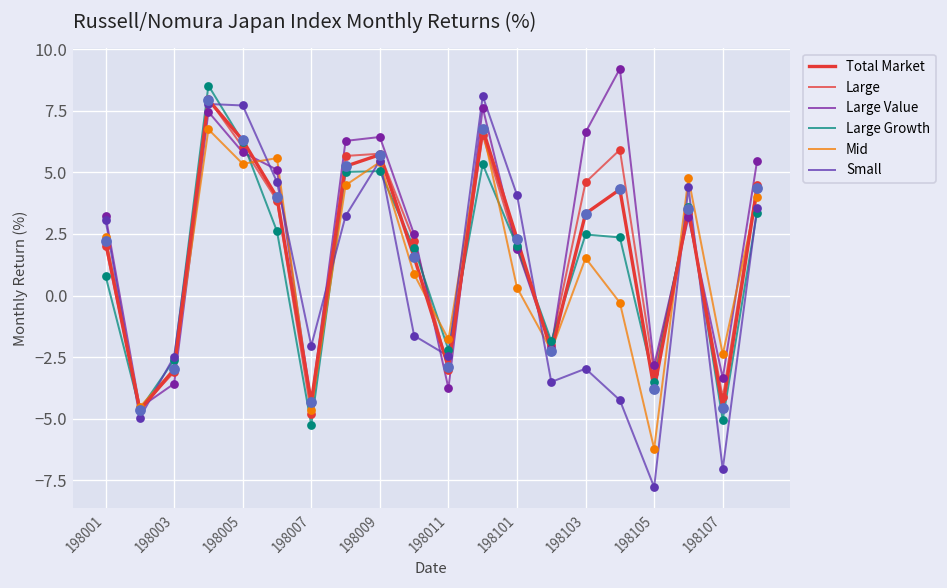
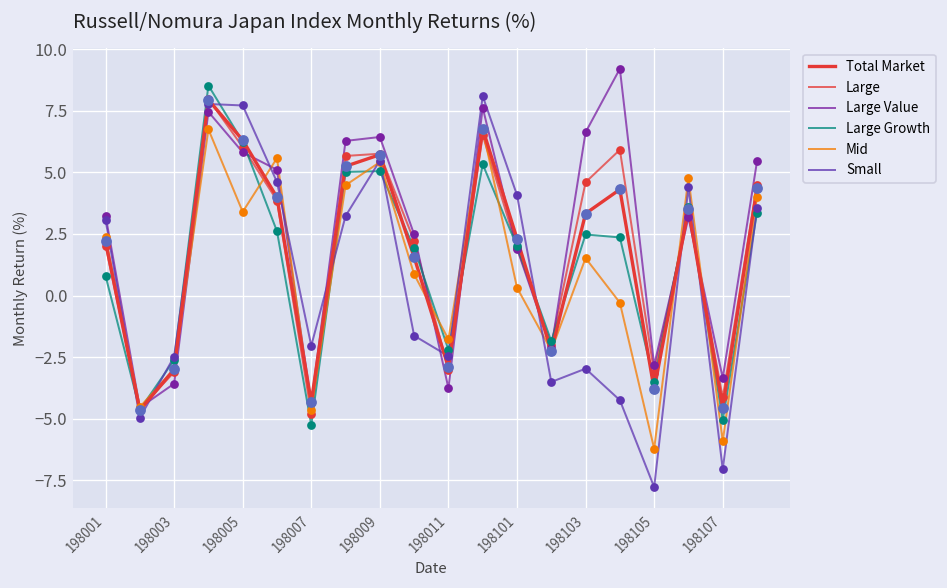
Mid, 198005: 5.4 -> 3.4
Mid, 198107: -2.4 -> -5.9
